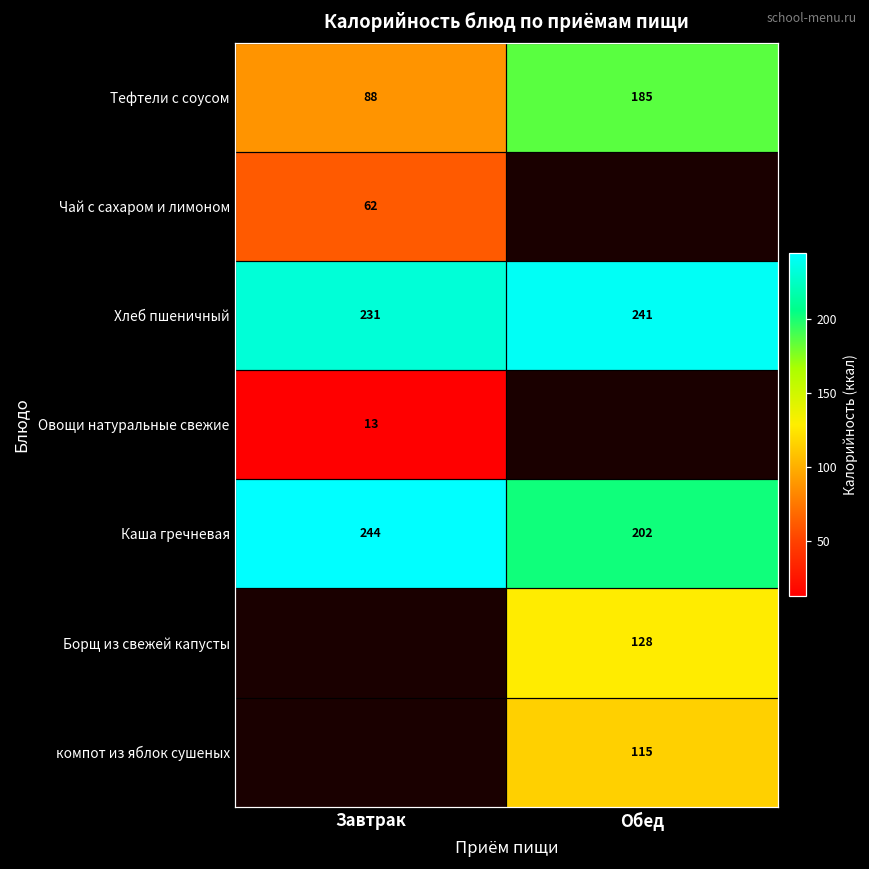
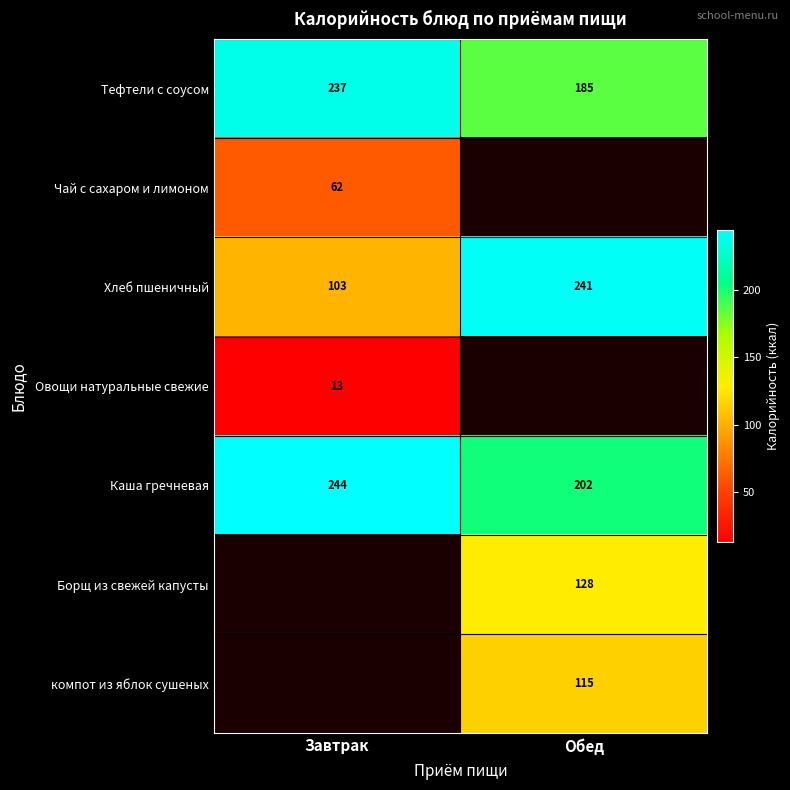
Тефтели с соусом, Завтрак: 88 -> 237
Хлеб пшеничный, Завтрак: 231 -> 103
